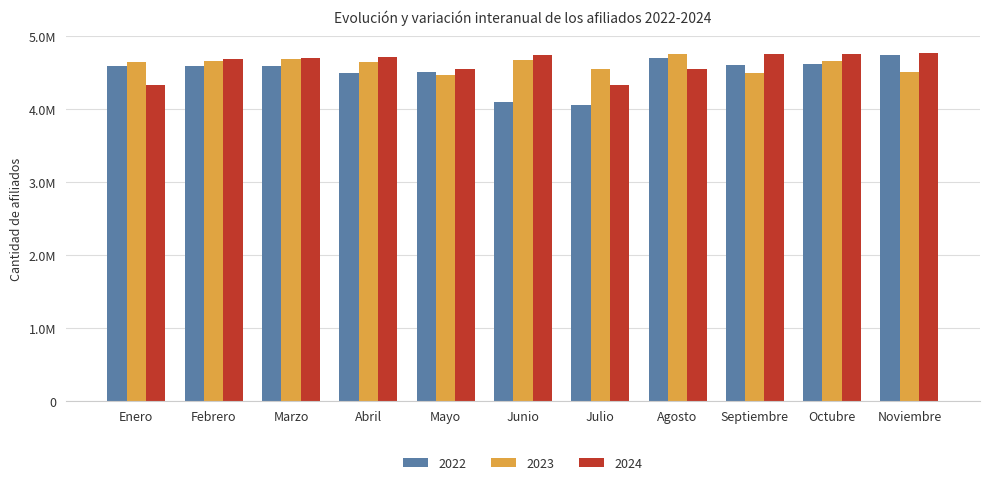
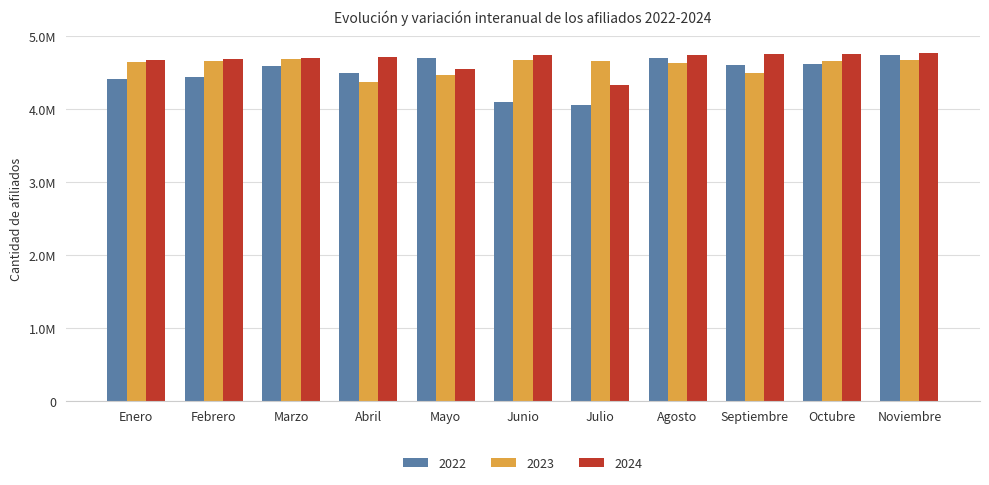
2022, Enero: 4600000 -> 4400000
2024, Enero: 4300000 -> 4700000
2022, Febrero: 4600000 -> 4400000
2023, Abril: 4600000 -> 4400000
2022, Mayo: 4500000 -> 4700000
2023, Julio: 4500000 -> 4700000
2023, Agosto: 4800000 -> 4600000
2024, Agosto: 4600000 -> 4700000
2023, Noviembre: 4500000 -> 4700000
